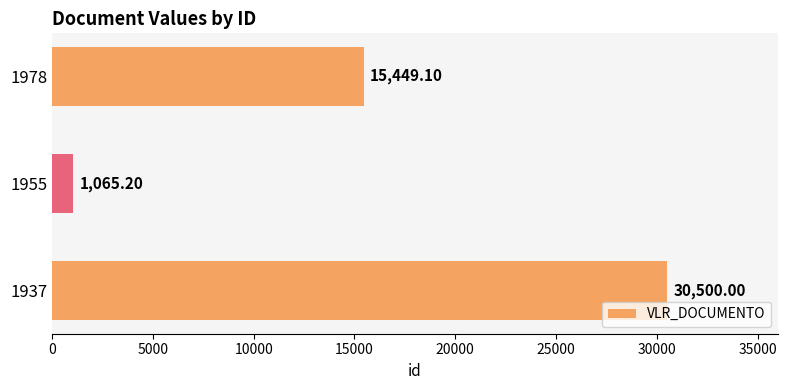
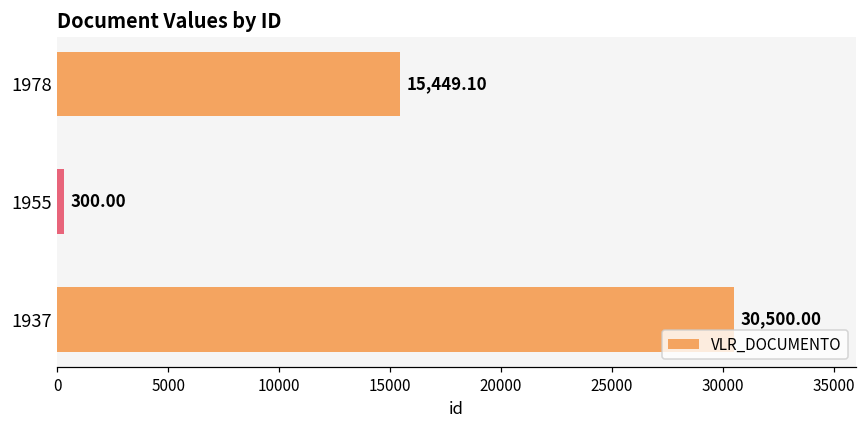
1955: 1,065.20 -> 300.00
